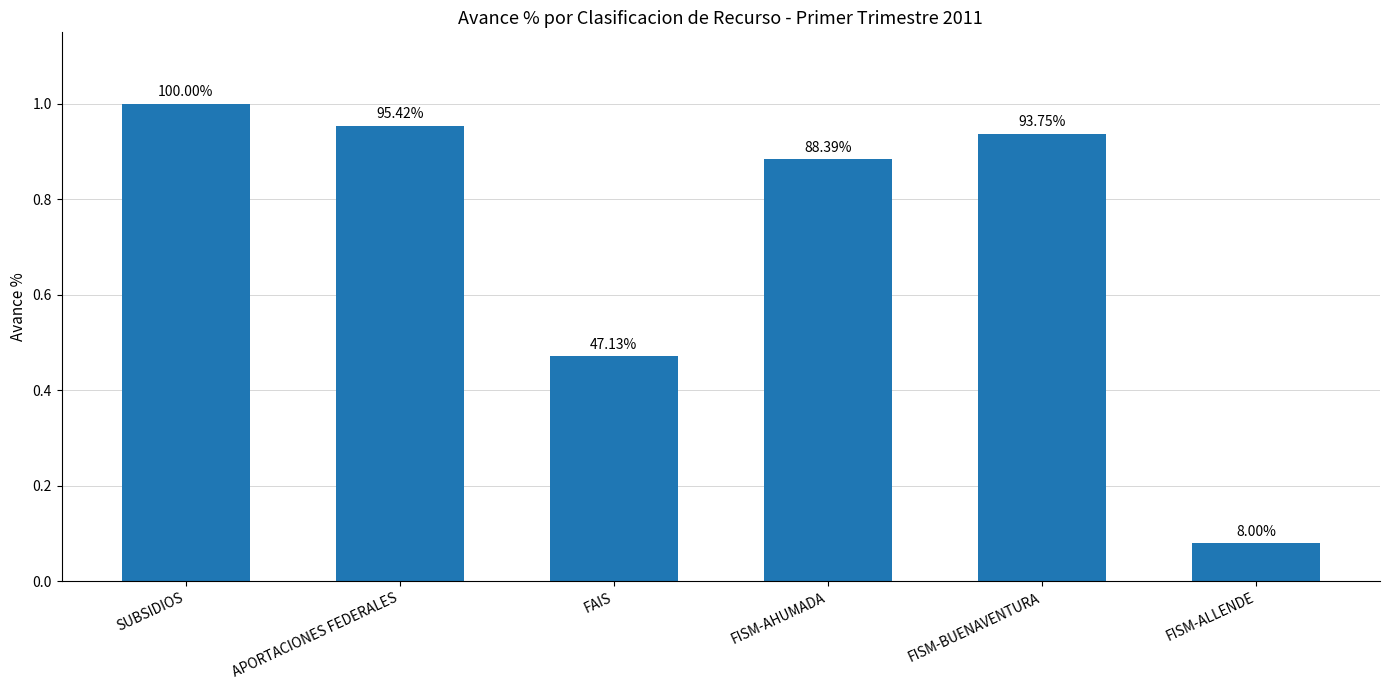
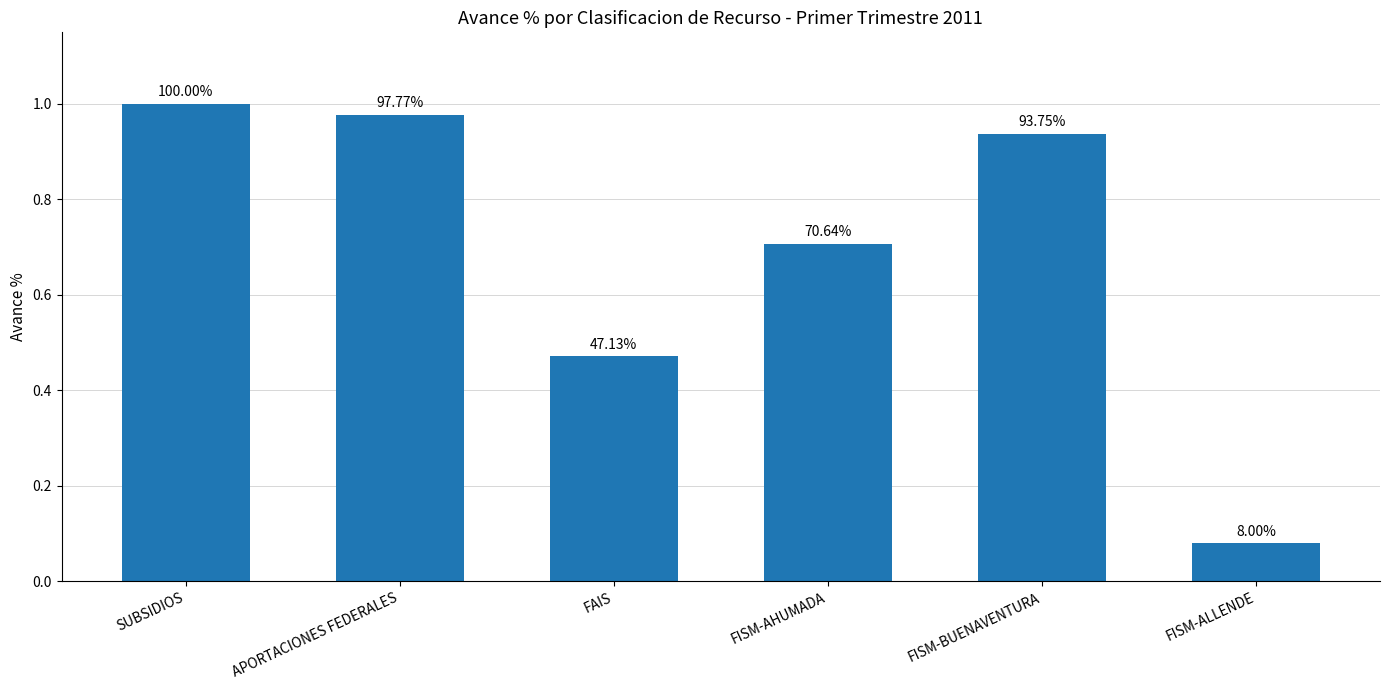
APORTACIONES FEDERALES: 95.42% -> 97.77%
FISM-AHUMADA: 88.39% -> 70.64%
